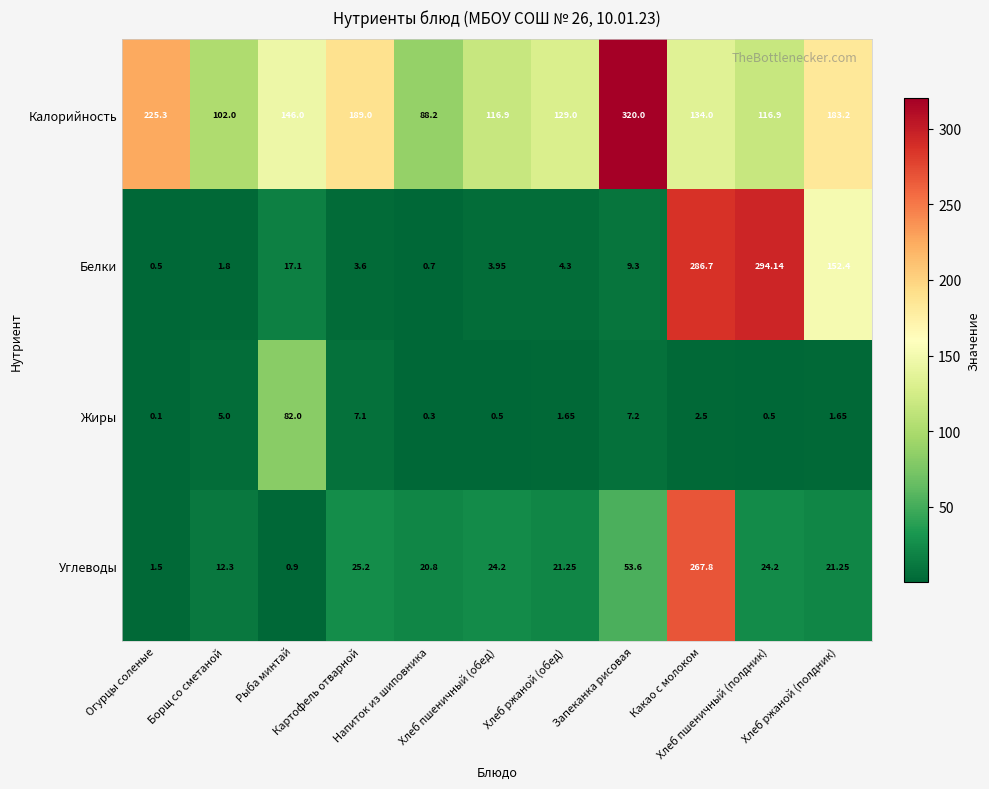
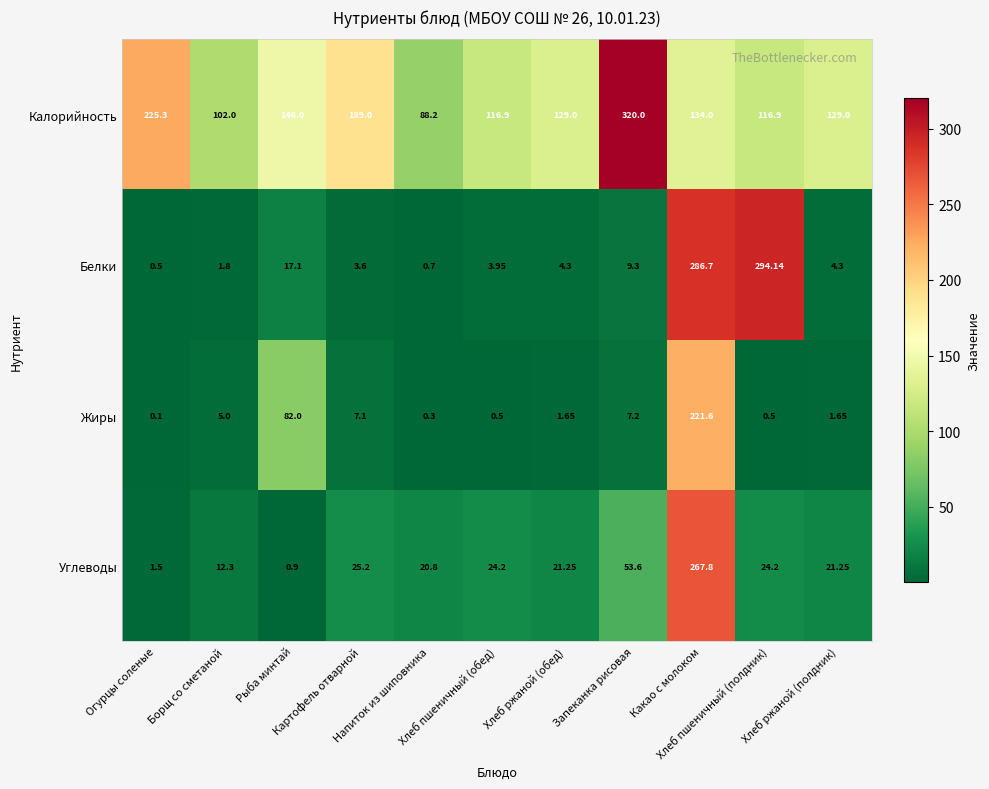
Калорийность, Хлеб ржаной (полдник): 183.2 -> 129.0
Белки, Хлеб ржаной (полдник): 152.4 -> 4.3
Жиры, Какао с молоком: 2.5 -> 221.6
